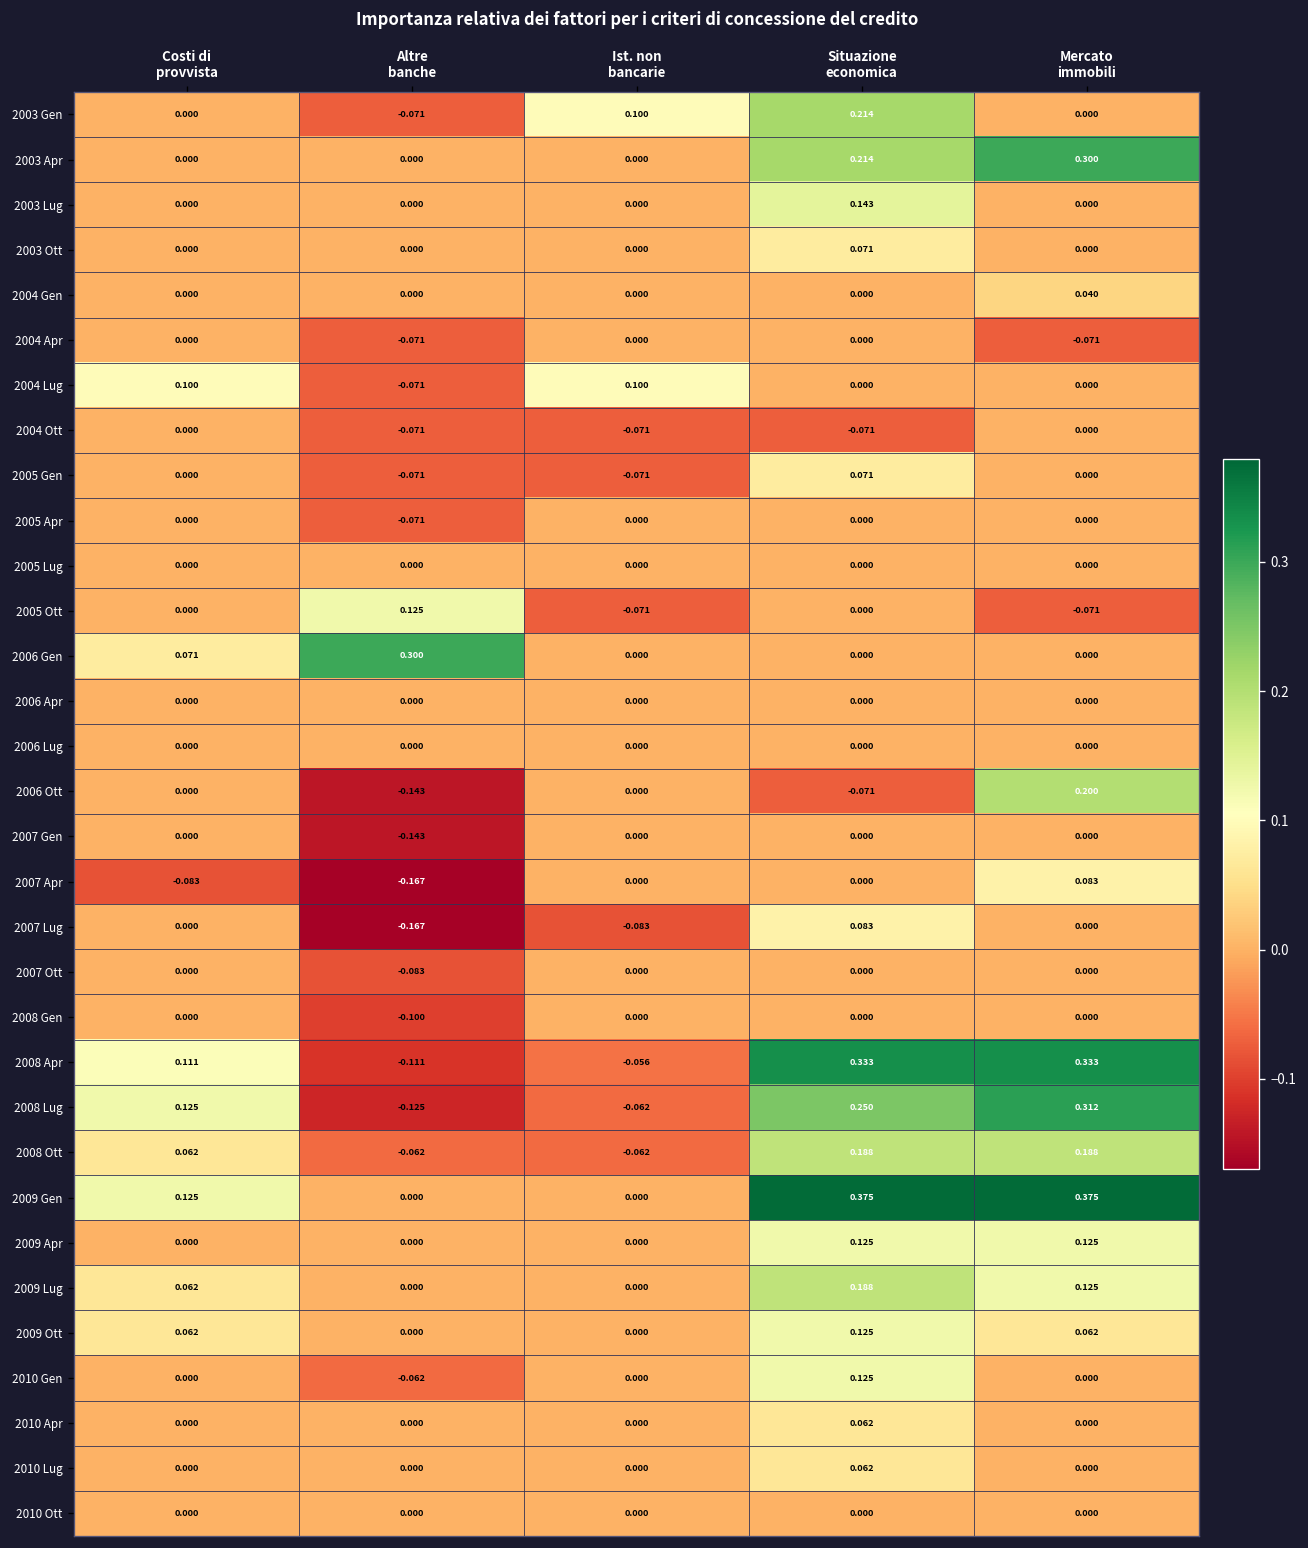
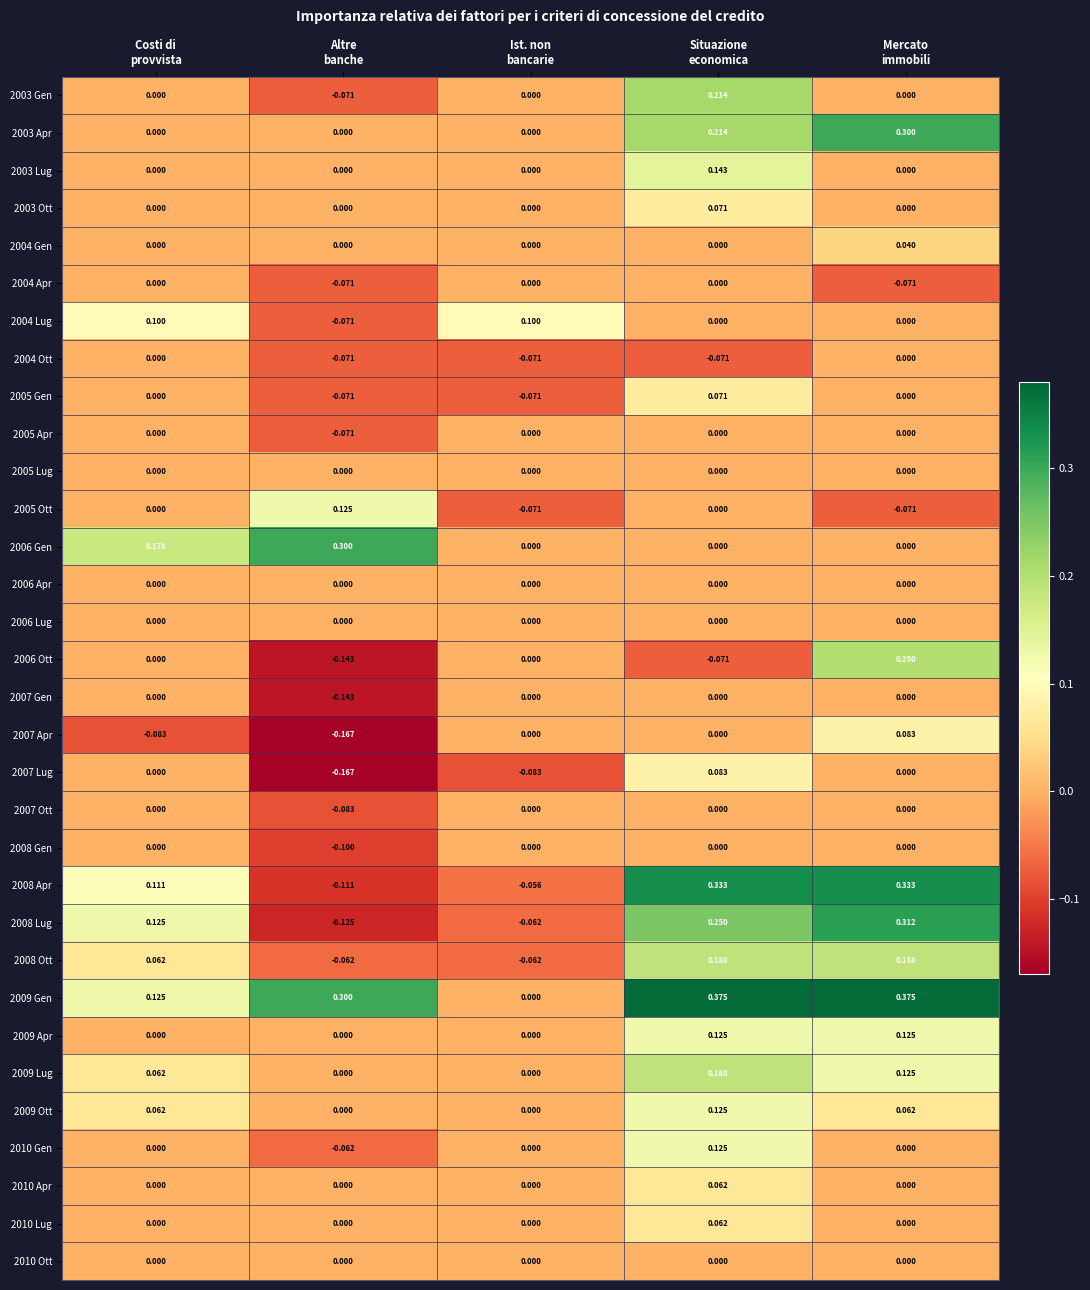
2003 Gen, Ist. non bancarie: 0.100 -> 0.000
2006 Gen, Costi di provvista: 0.071 -> 0.178
2009 Gen, Altre banche: 0.000 -> 0.300
